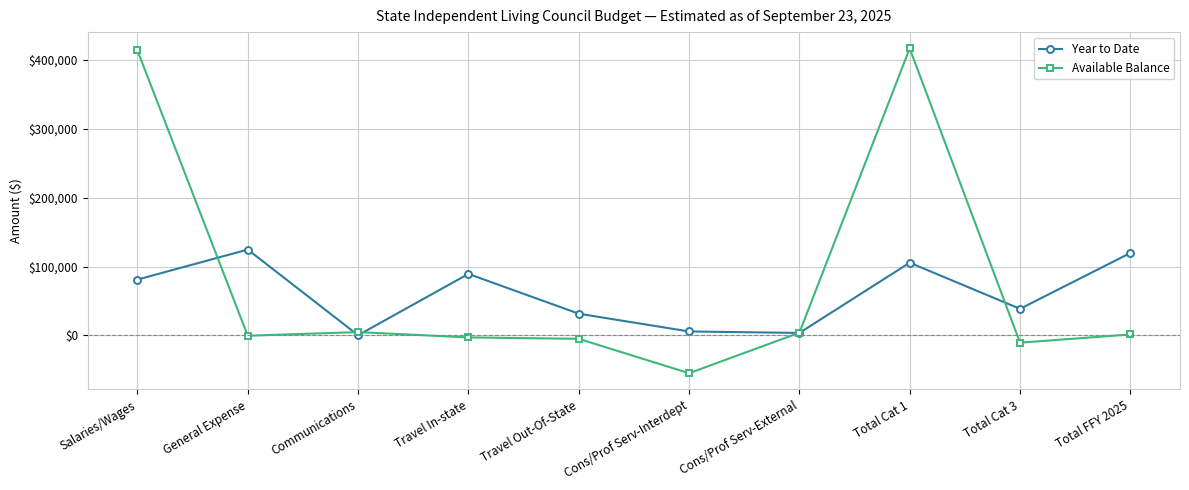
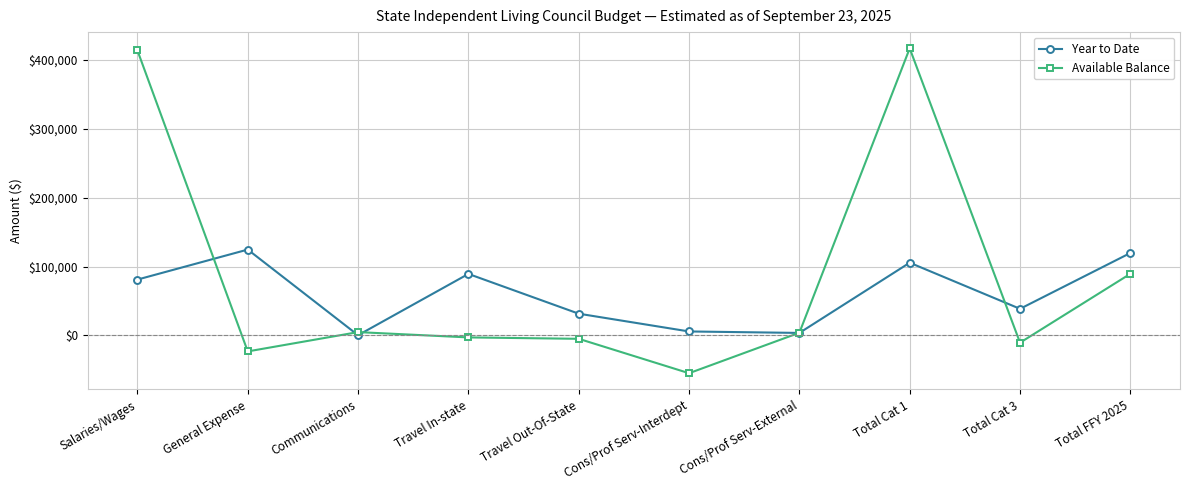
Available Balance, General Expense: $0 -> $-20,000
Available Balance, Total FFY 2025: $0 -> $90,000
